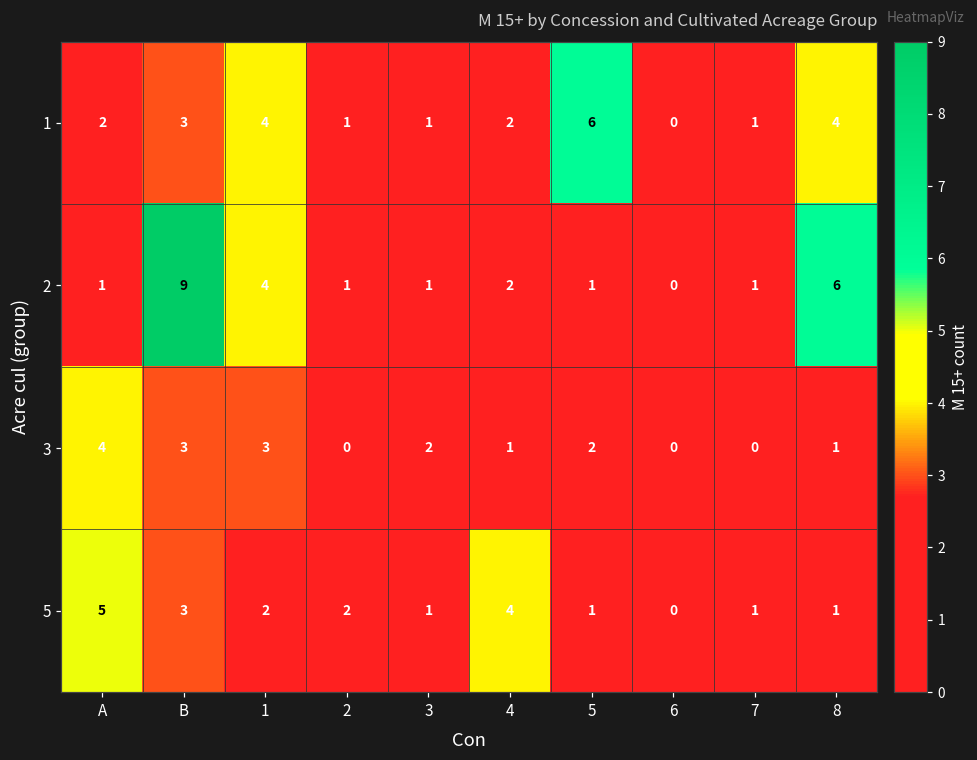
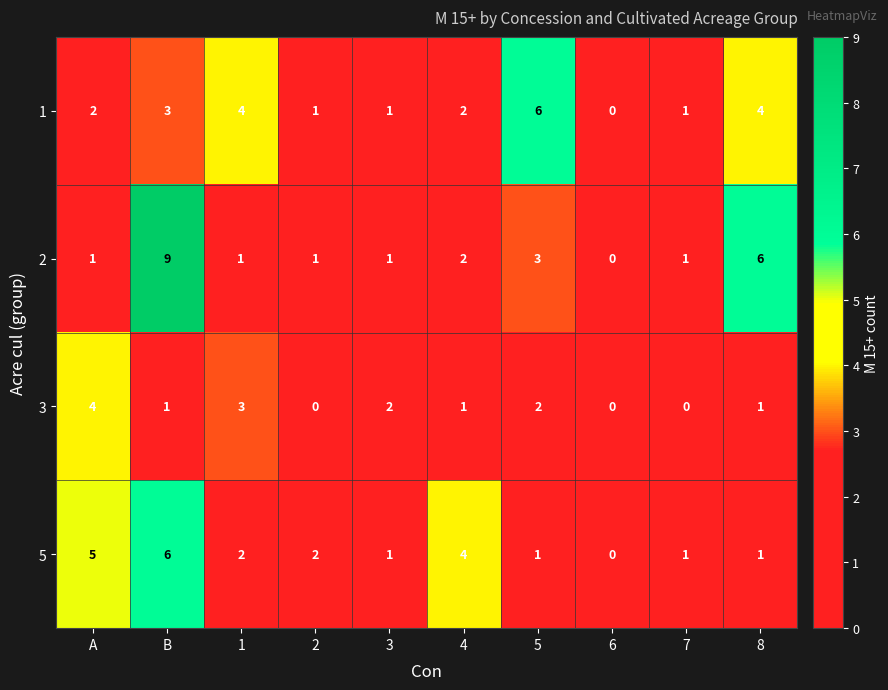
2, 1: 4 -> 1
2, 5: 1 -> 3
3, B: 3 -> 1
5, B: 3 -> 6
